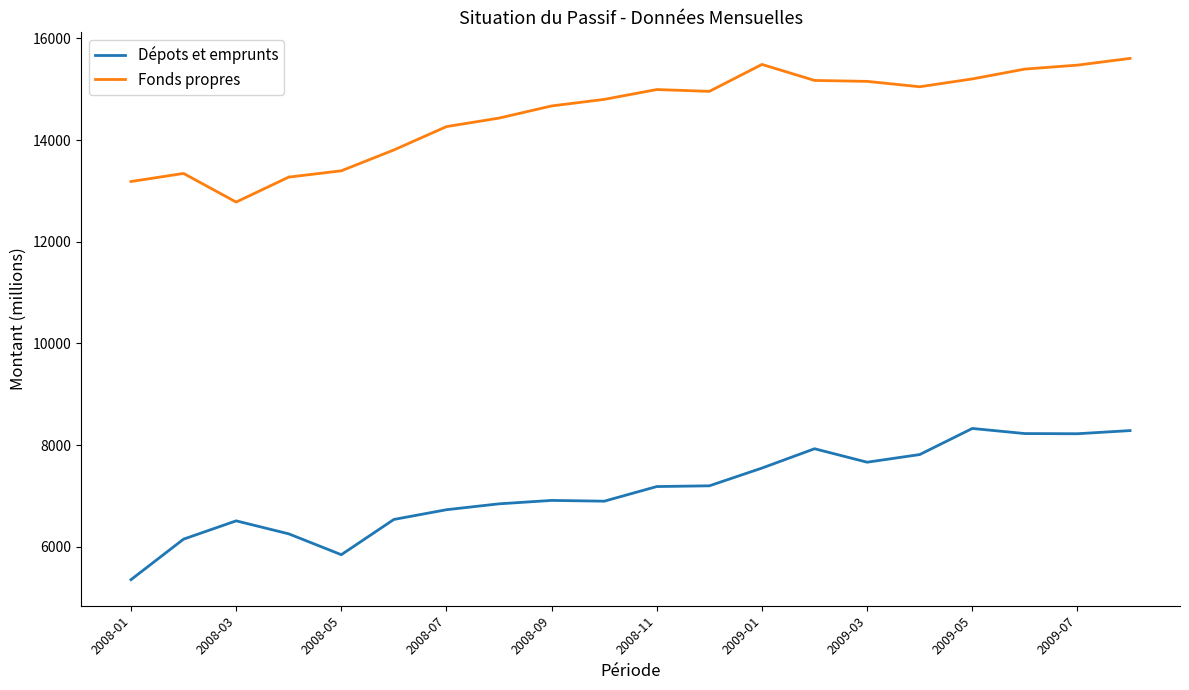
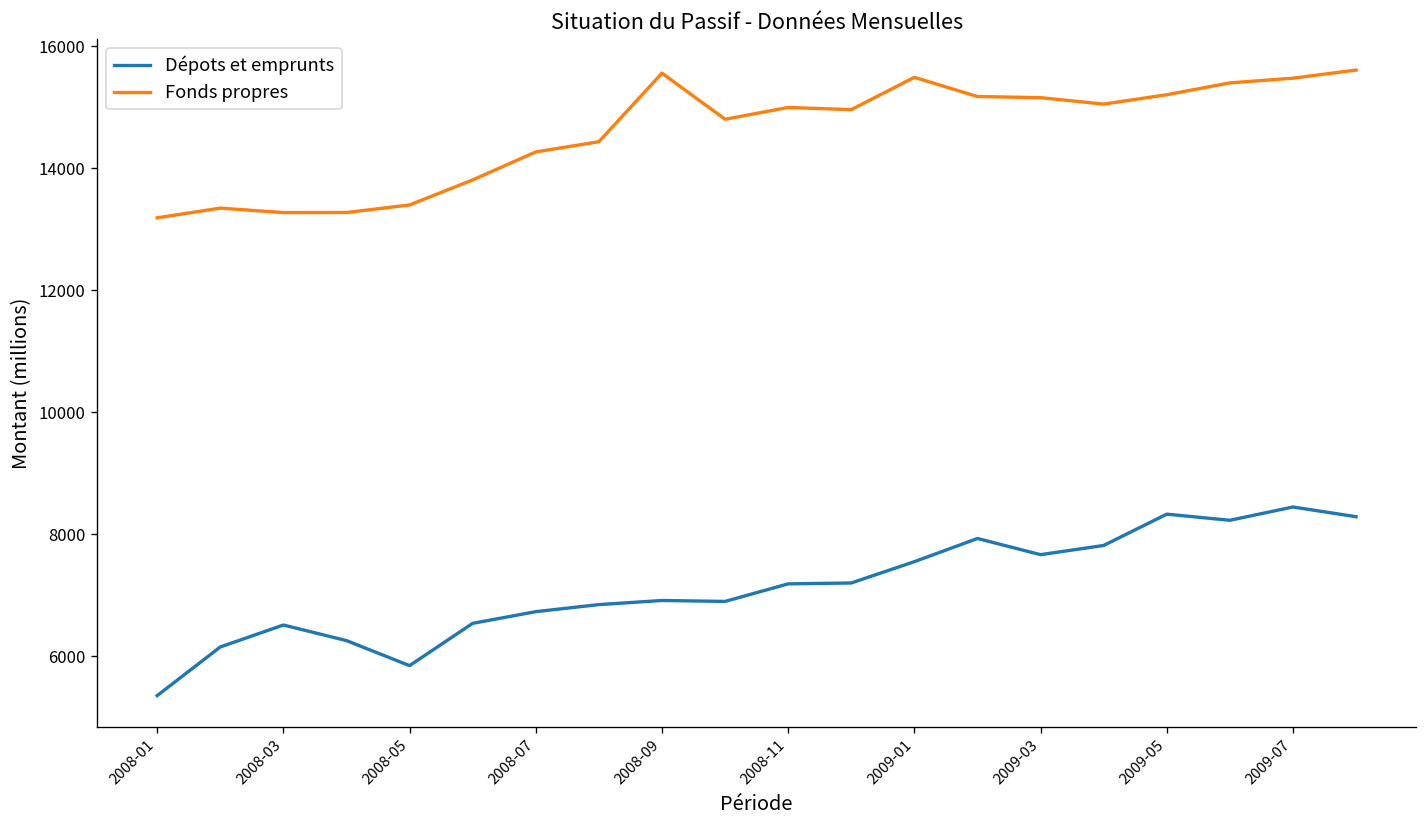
Fonds propres, 2008-03: 12800 -> 13300
Fonds propres, 2008-09: 14700 -> 15600
Dépots et emprunts, 2009-07: 8200 -> 8400
